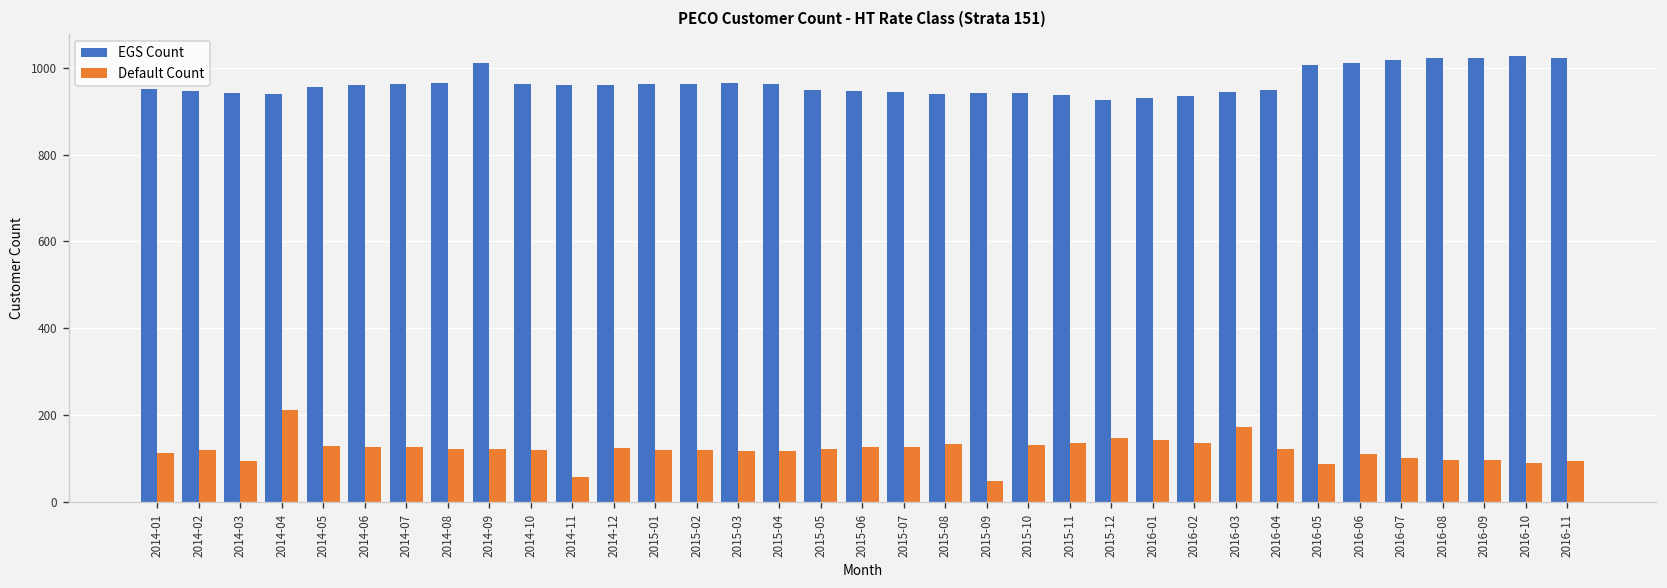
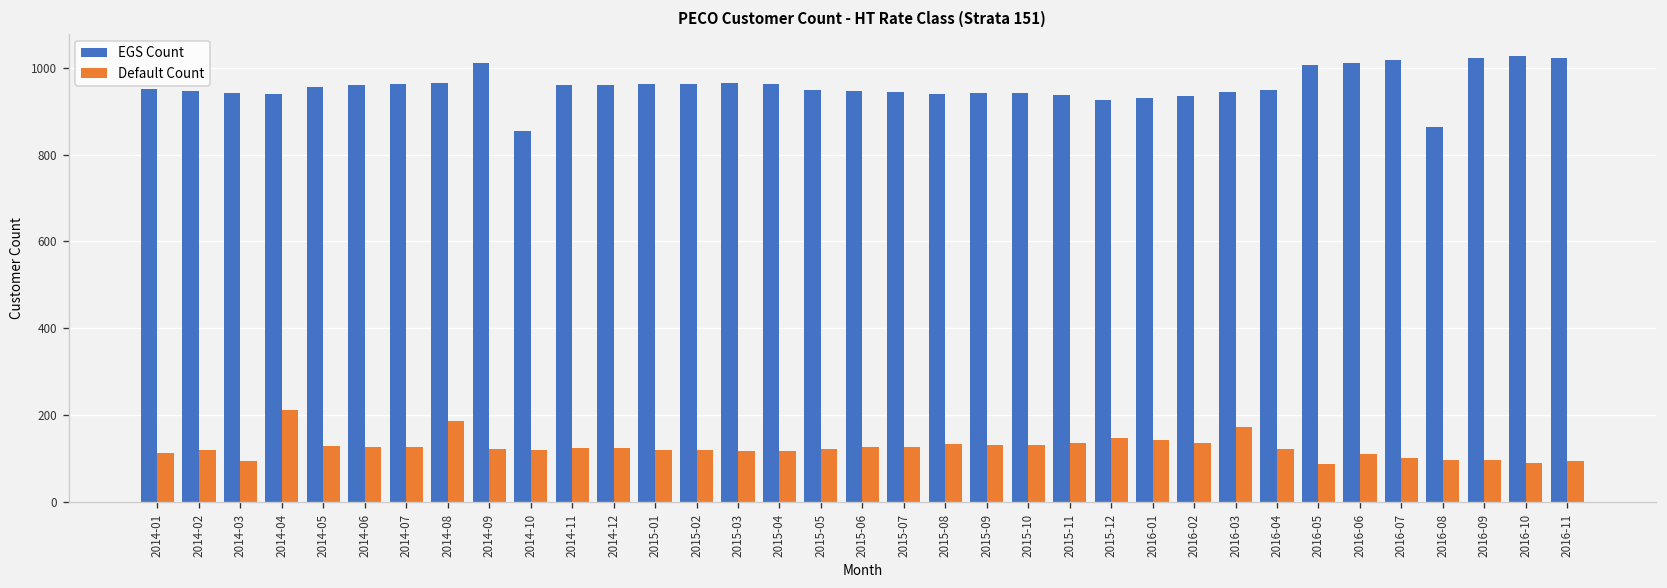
Default Count, 2014-08: 120 -> 190
EGS Count, 2014-10: 960 -> 850
Default Count, 2014-11: 60 -> 120
Default Count, 2015-09: 50 -> 130
EGS Count, 2016-08: 1020 -> 860
